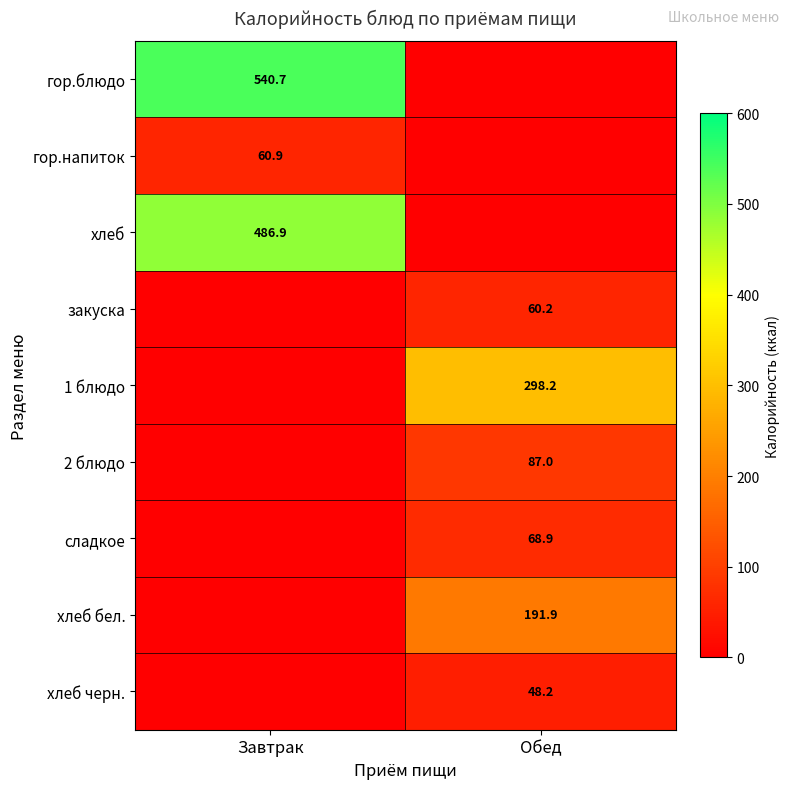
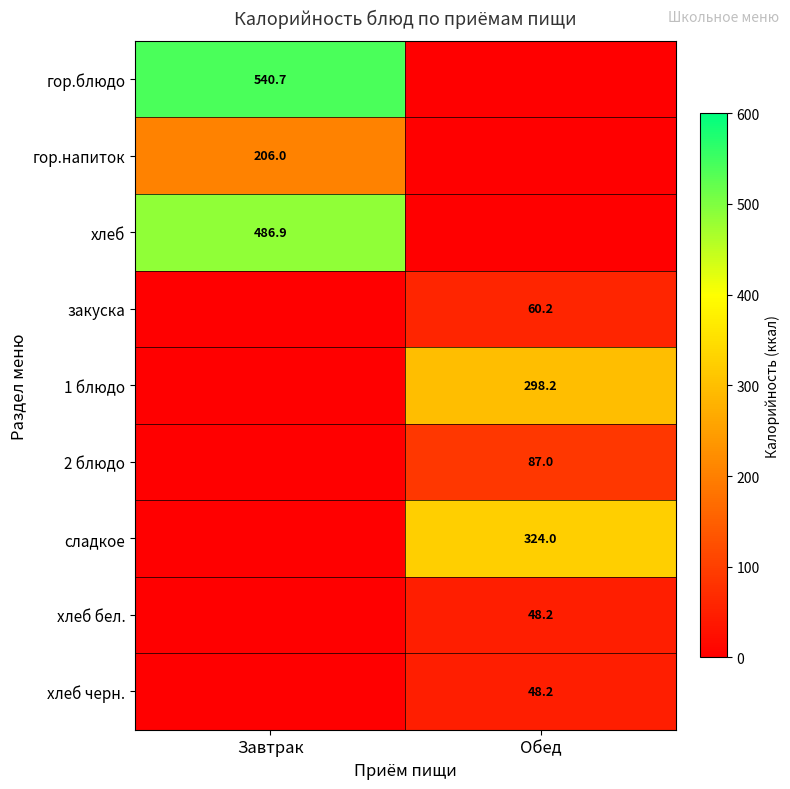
гор.напиток, Завтрак: 60.9 -> 206.0
сладкое, Обед: 68.9 -> 324.0
хлеб бел., Обед: 191.9 -> 48.2
